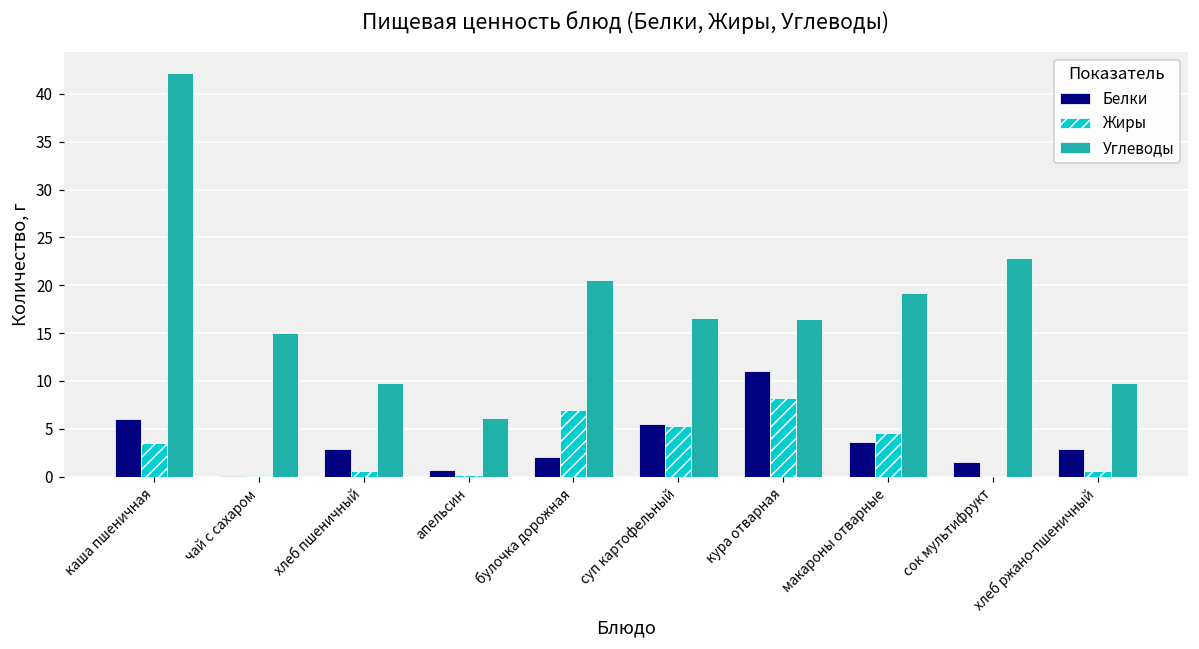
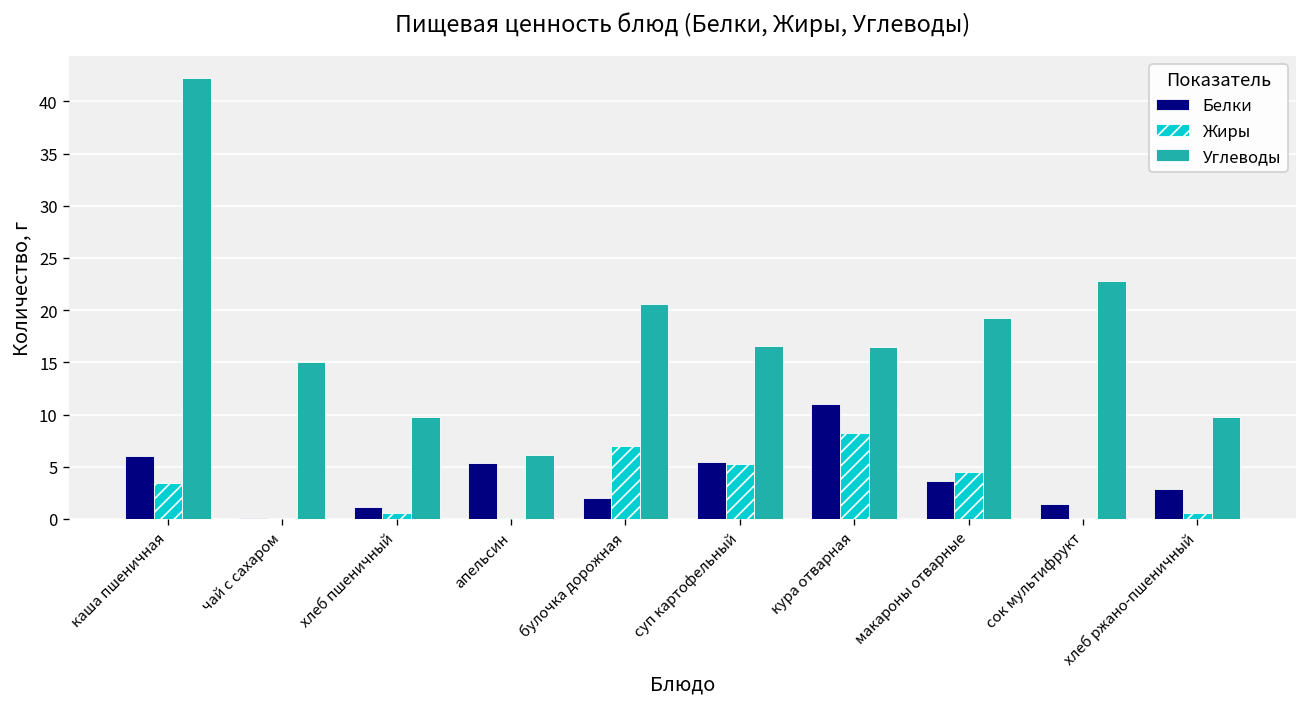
Белки, хлеб пшеничный: 3 -> 1
Белки, апельсин: 1 -> 5
